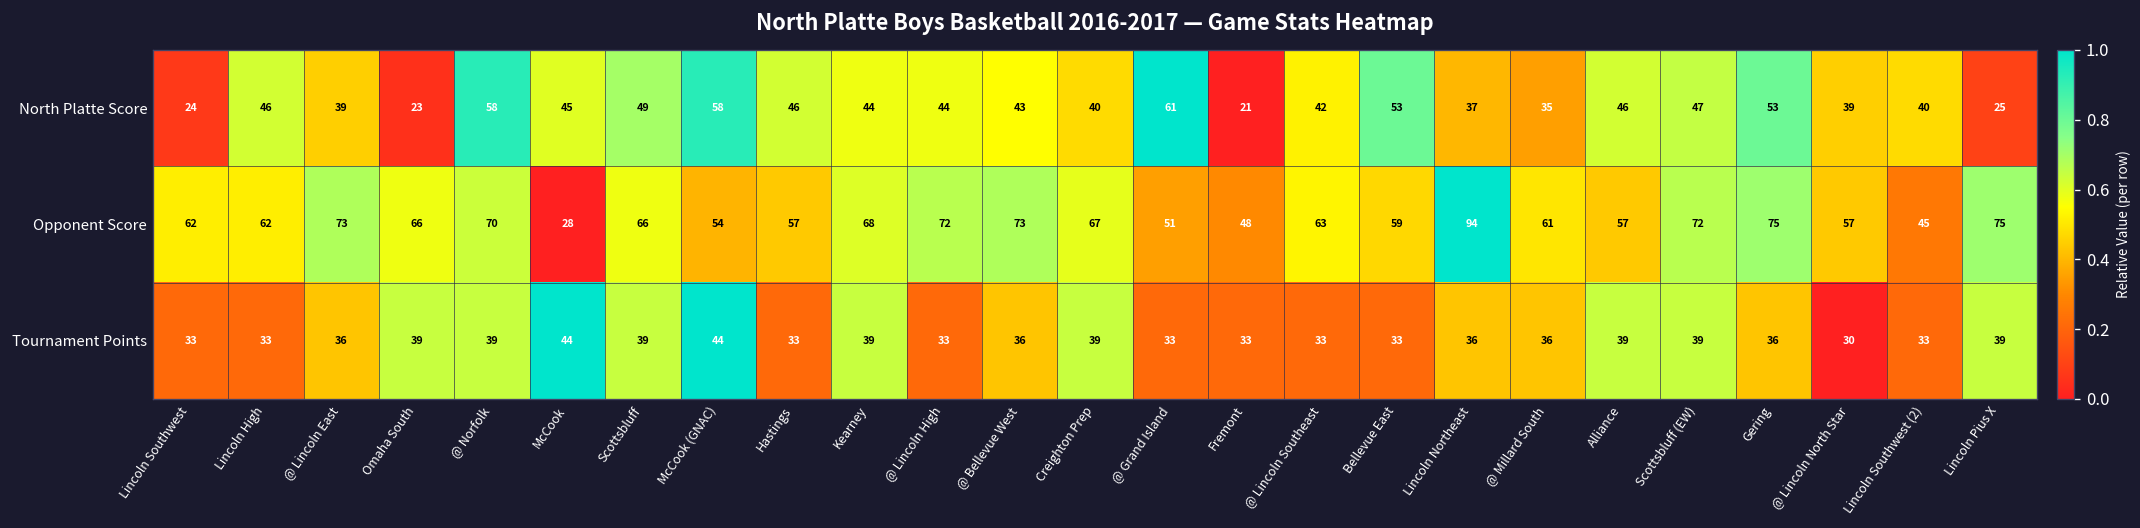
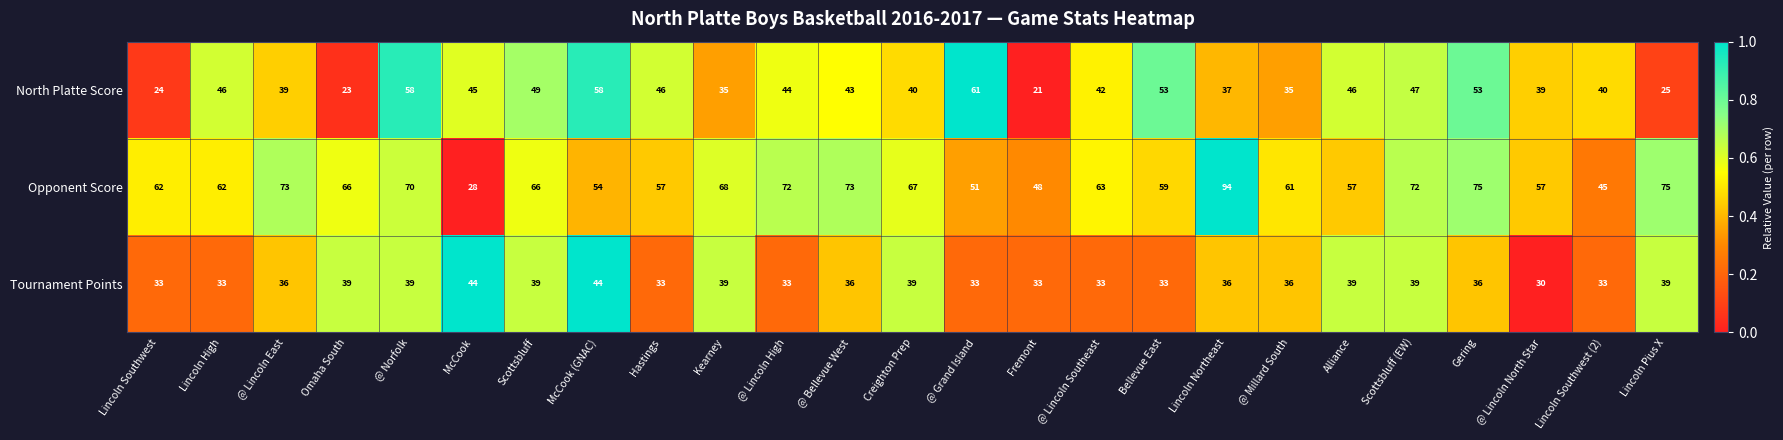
North Platte Score, Kearney: 44 -> 35
